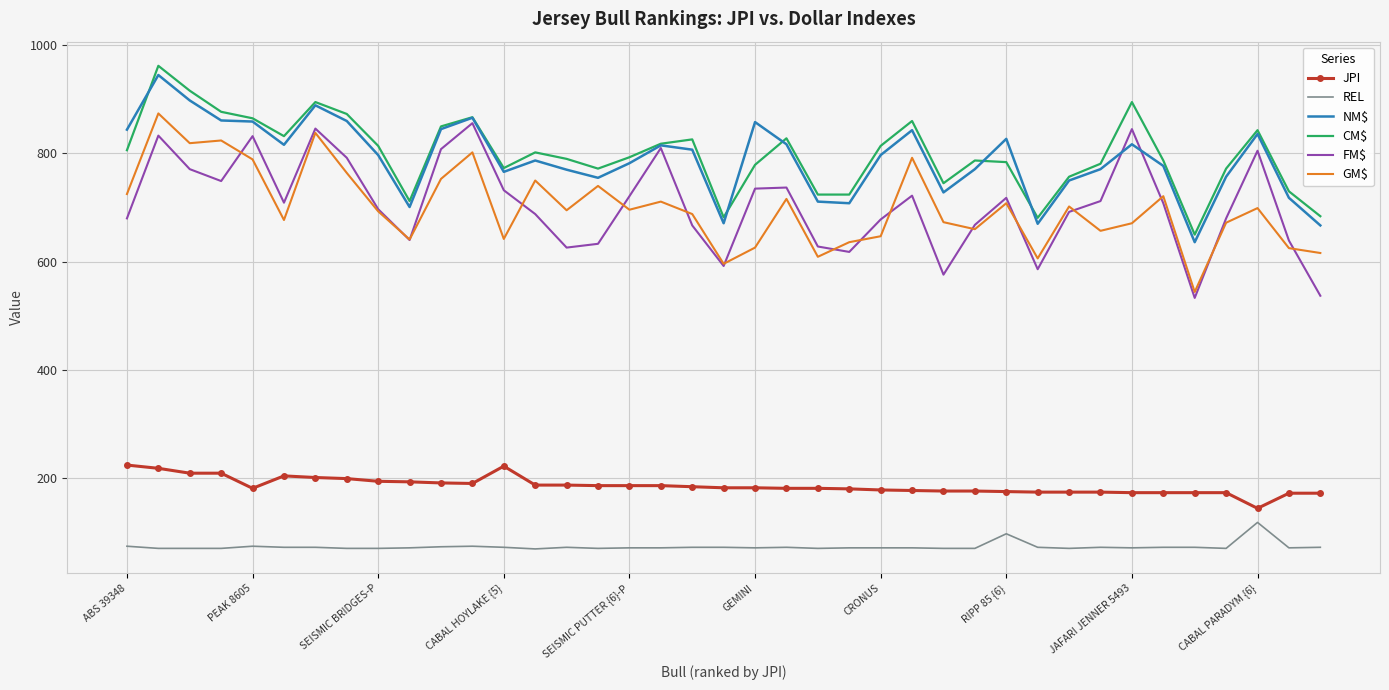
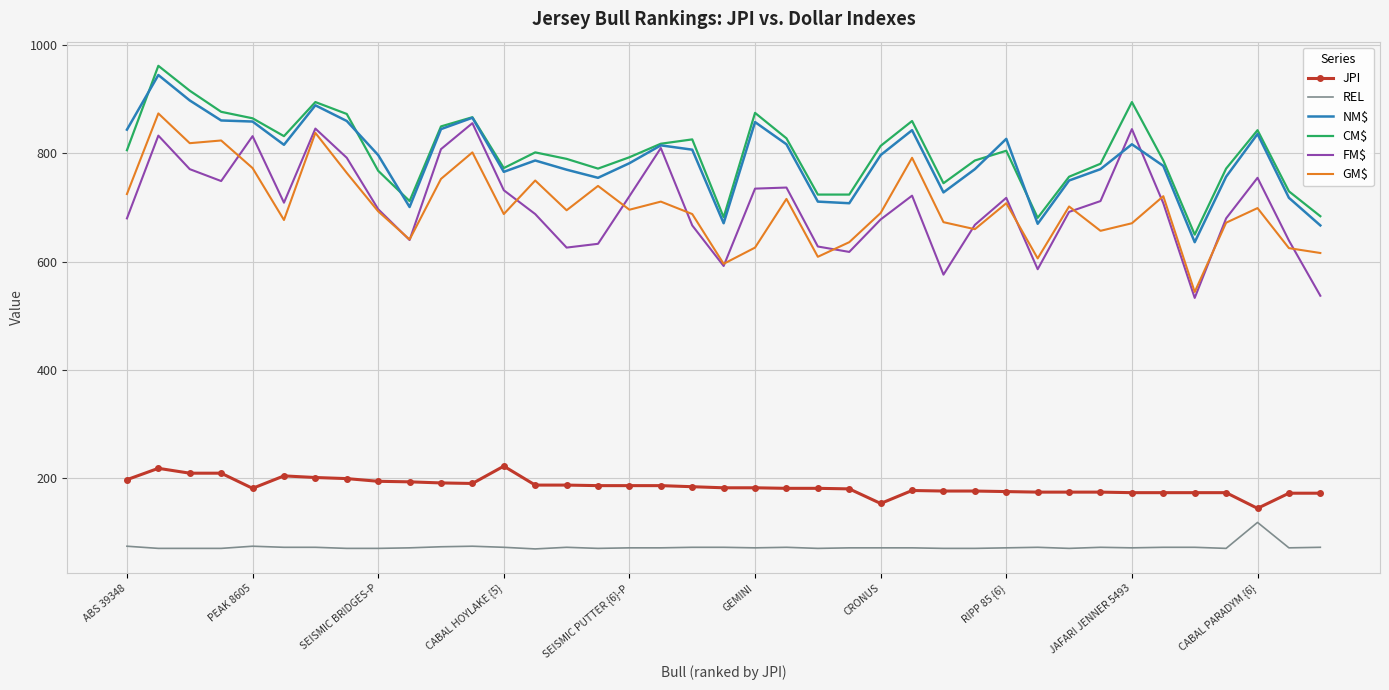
JPI, ABS 39348: 220 -> 200
GM$, PEAK 8605: 790 -> 770
CM$, SEISMIC BRIDGES-P: 810 -> 770
GM$, CABAL HOYLAKE {5}: 640 -> 690
CM$, GEMINI: 780 -> 880
JPI, CRONUS: 180 -> 150
GM$, CRONUS: 650 -> 690
REL, RIPP 85 {6}: 100 -> 70
CM$, RIPP 85 {6}: 780 -> 810
FM$, CABAL PARADYM {6}: 810 -> 760
